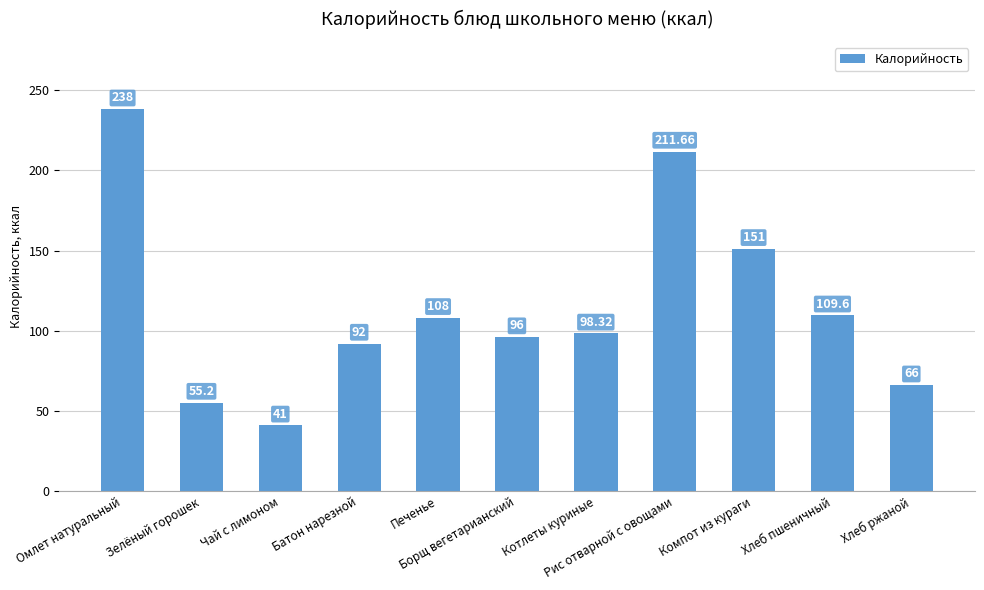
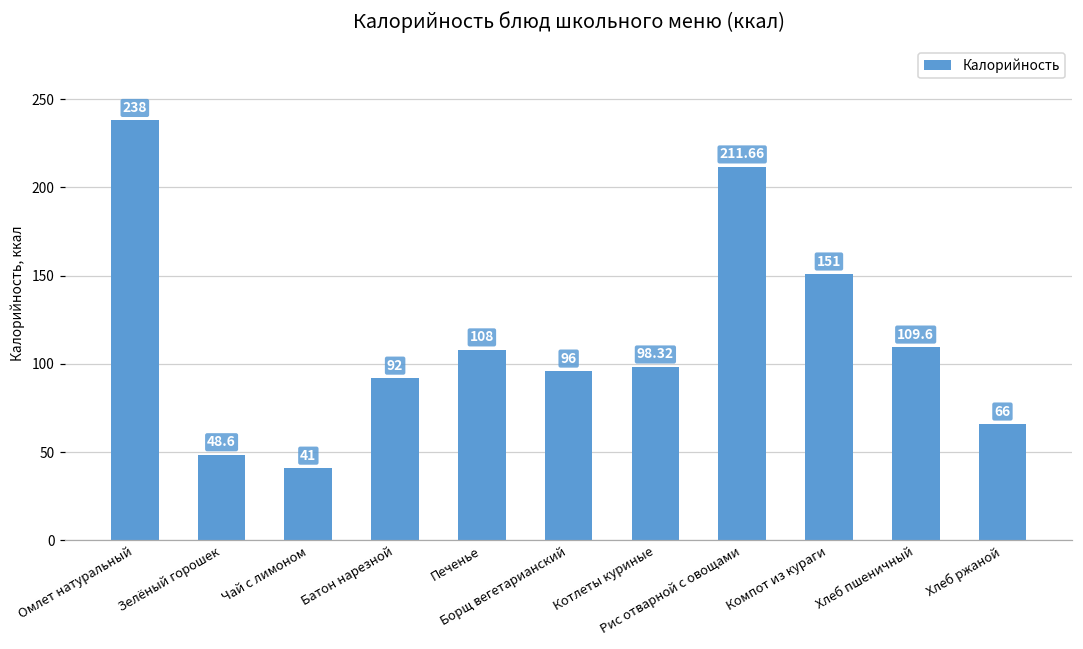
Зелёный горошек: 55.2 -> 48.6
